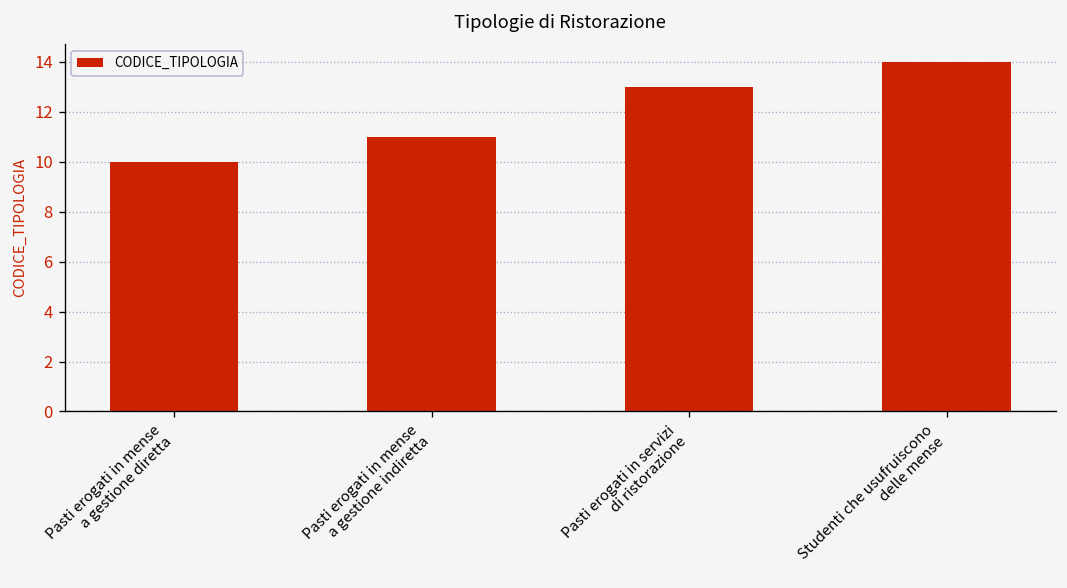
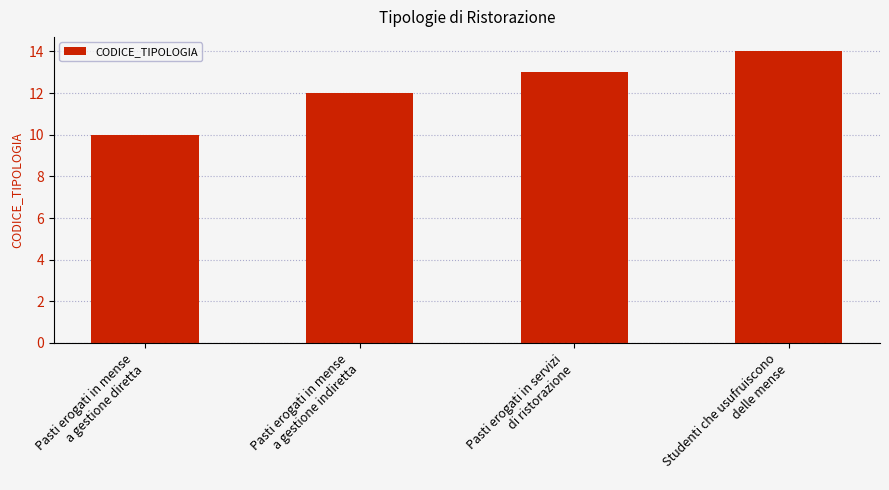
Pasti erogati in mense a gestione indiretta: 11 -> 12
